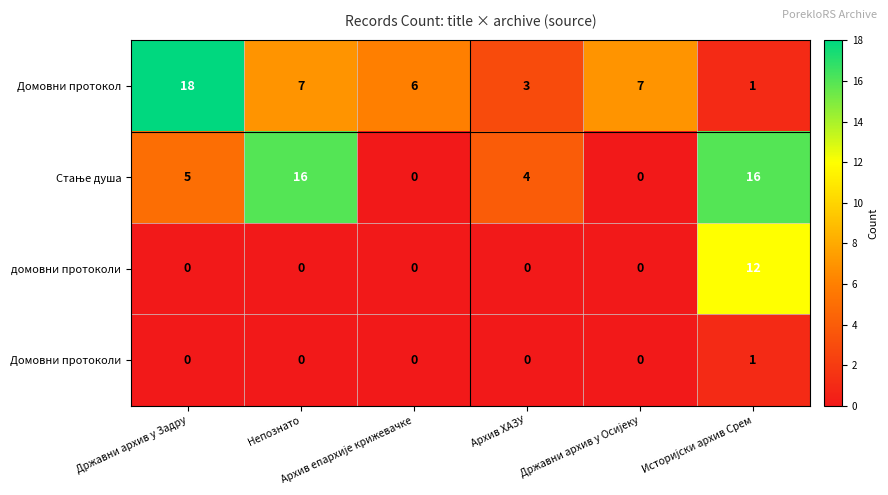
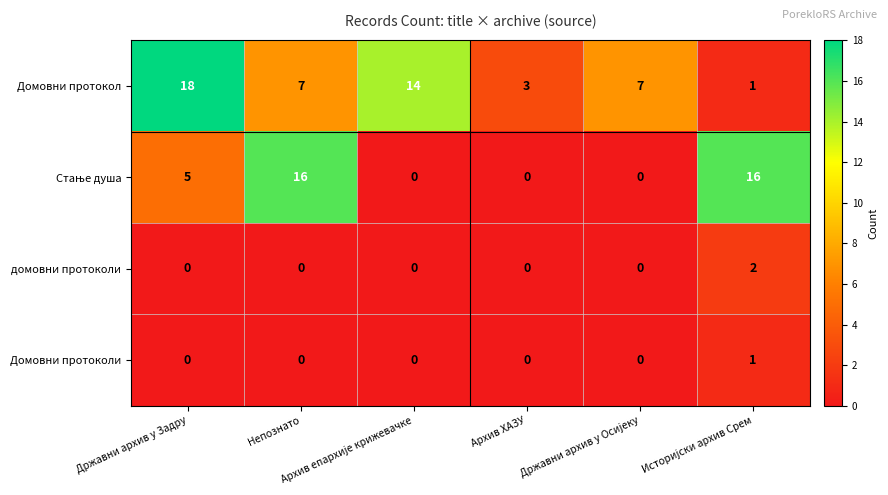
Домовни протокол, Архив епархије крижевачке: 6 -> 14
Стање душа, Архив ХАЗУ: 4 -> 0
домовни протоколи, Историјски архив Срем: 12 -> 2
